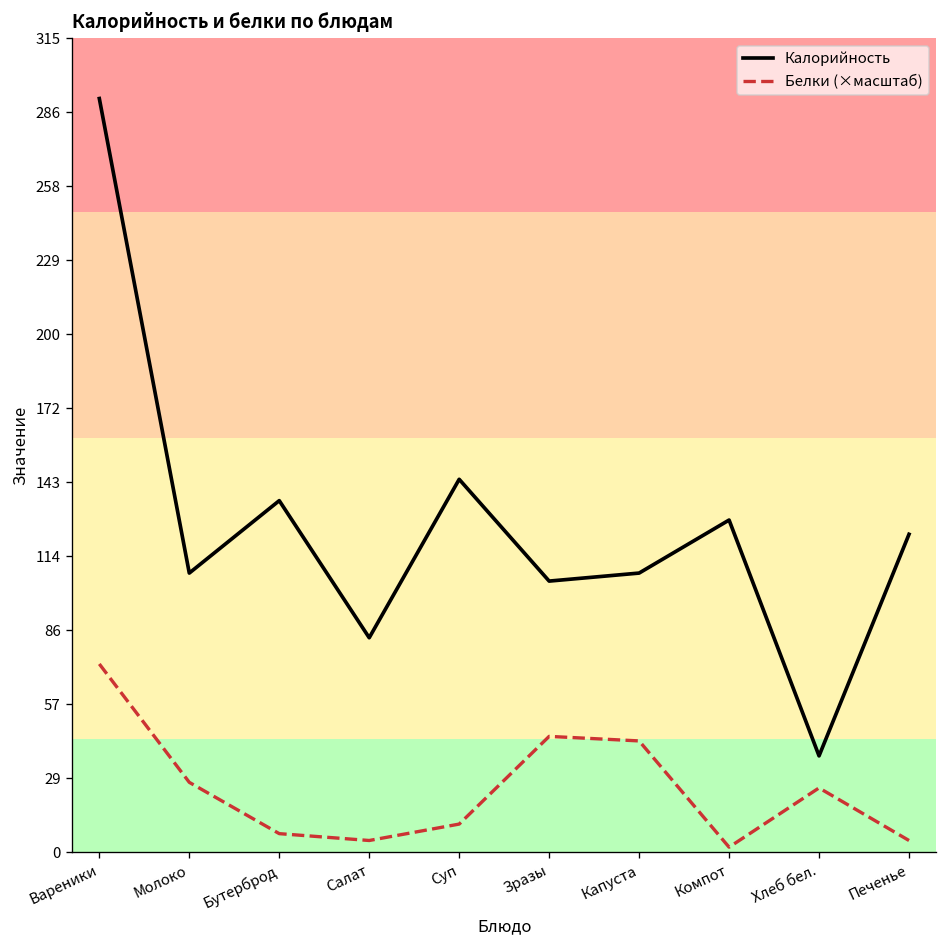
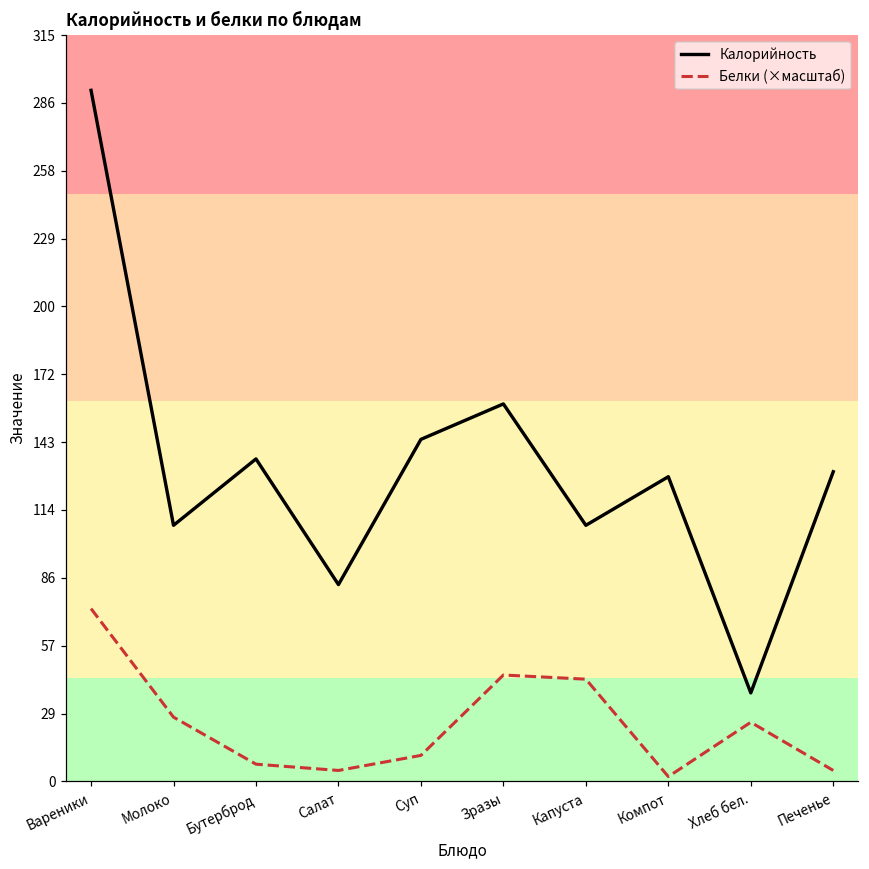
Калорийность, Зразы: 105 -> 159
Калорийность, Печенье: 123 -> 131
